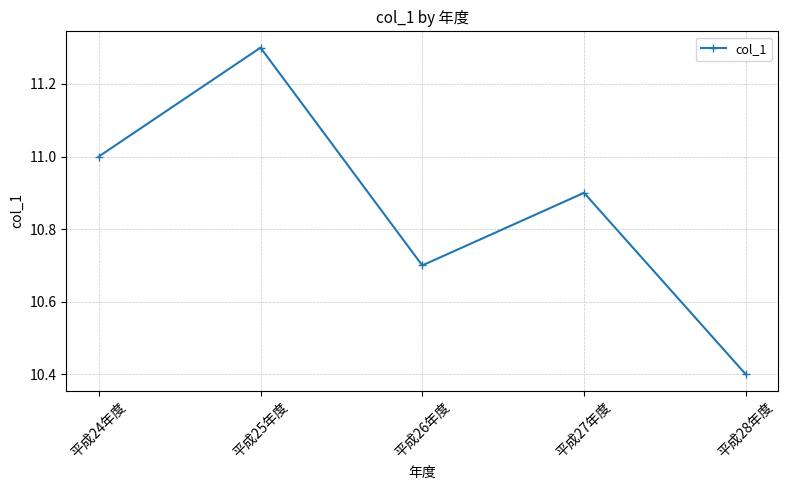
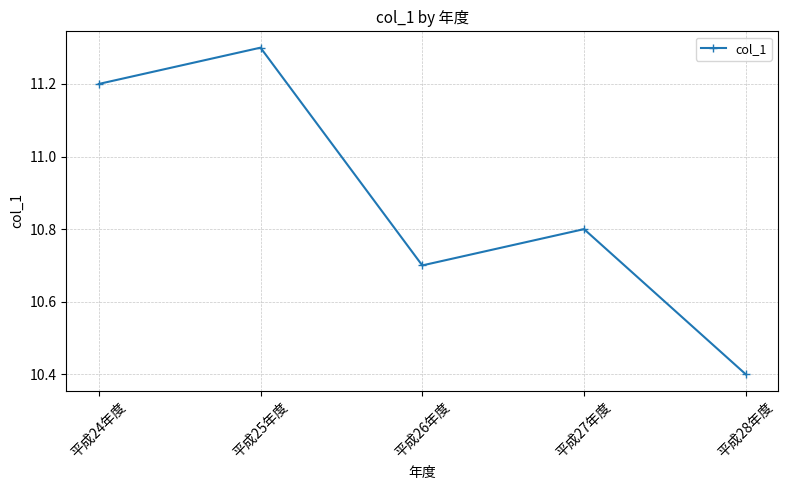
平成24年度: 11.0 -> 11.2
平成27年度: 10.9 -> 10.8
